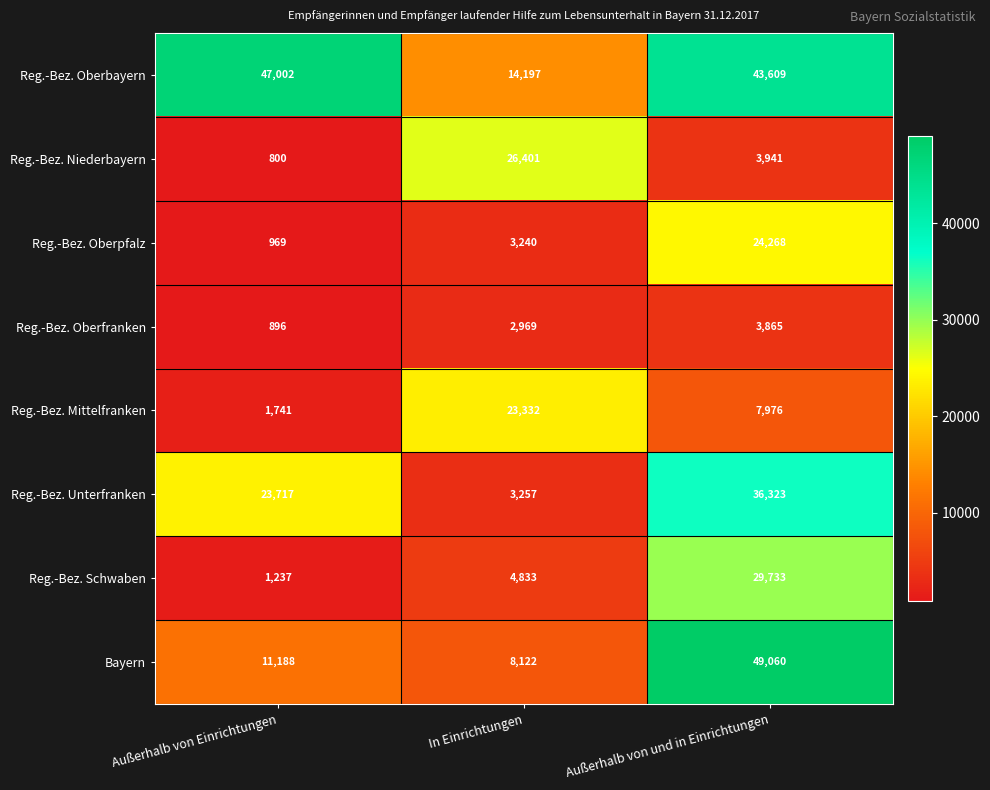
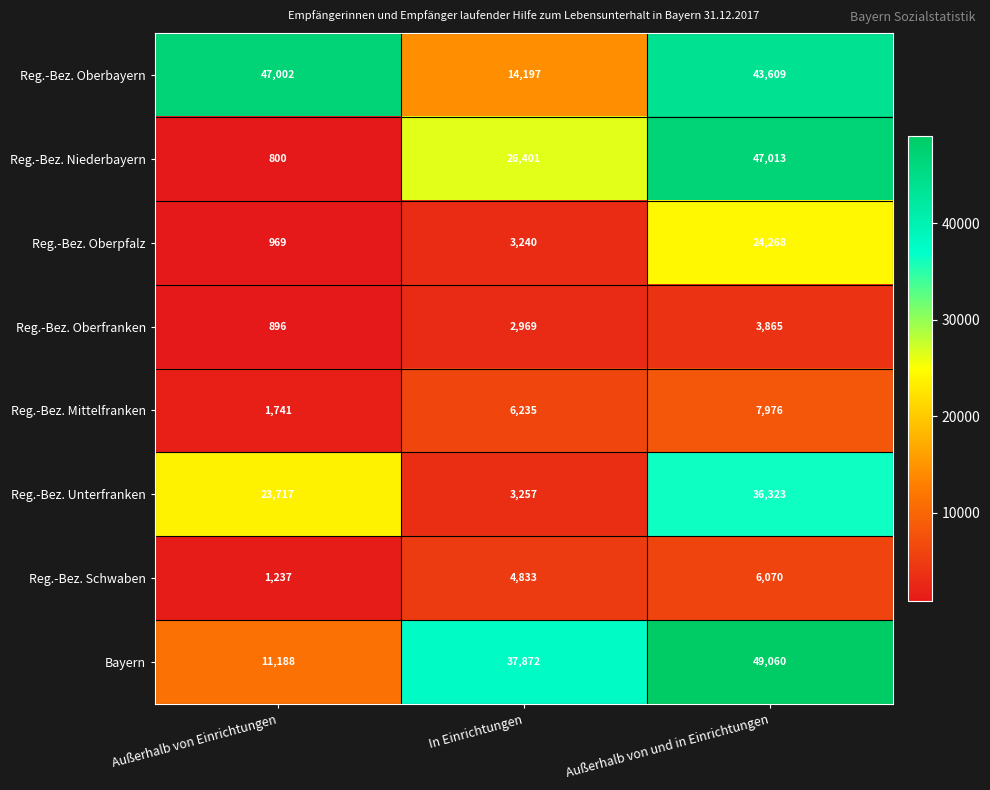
Reg.-Bez. Niederbayern, Außerhalb von und in Einrichtungen: 3,941 -> 47,013
Reg.-Bez. Mittelfranken, In Einrichtungen: 23,332 -> 6,235
Reg.-Bez. Schwaben, Außerhalb von und in Einrichtungen: 29,733 -> 6,070
Bayern, In Einrichtungen: 8,122 -> 37,872
